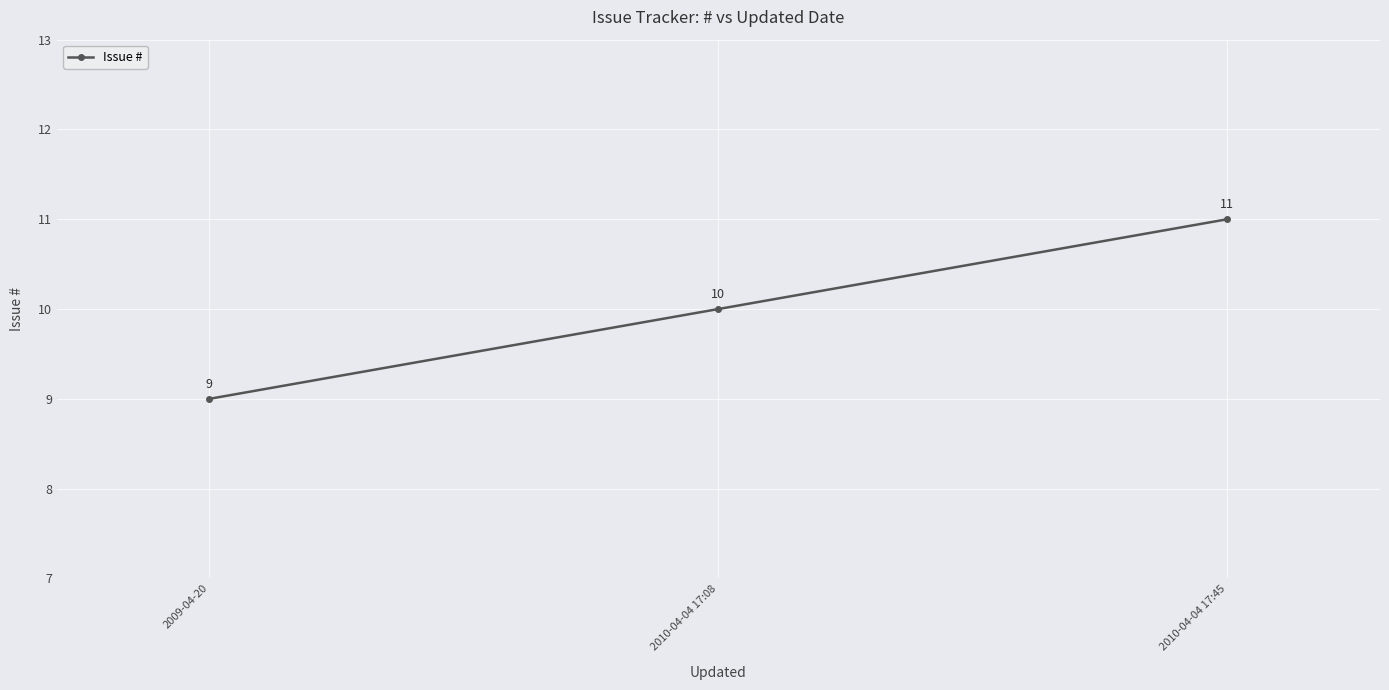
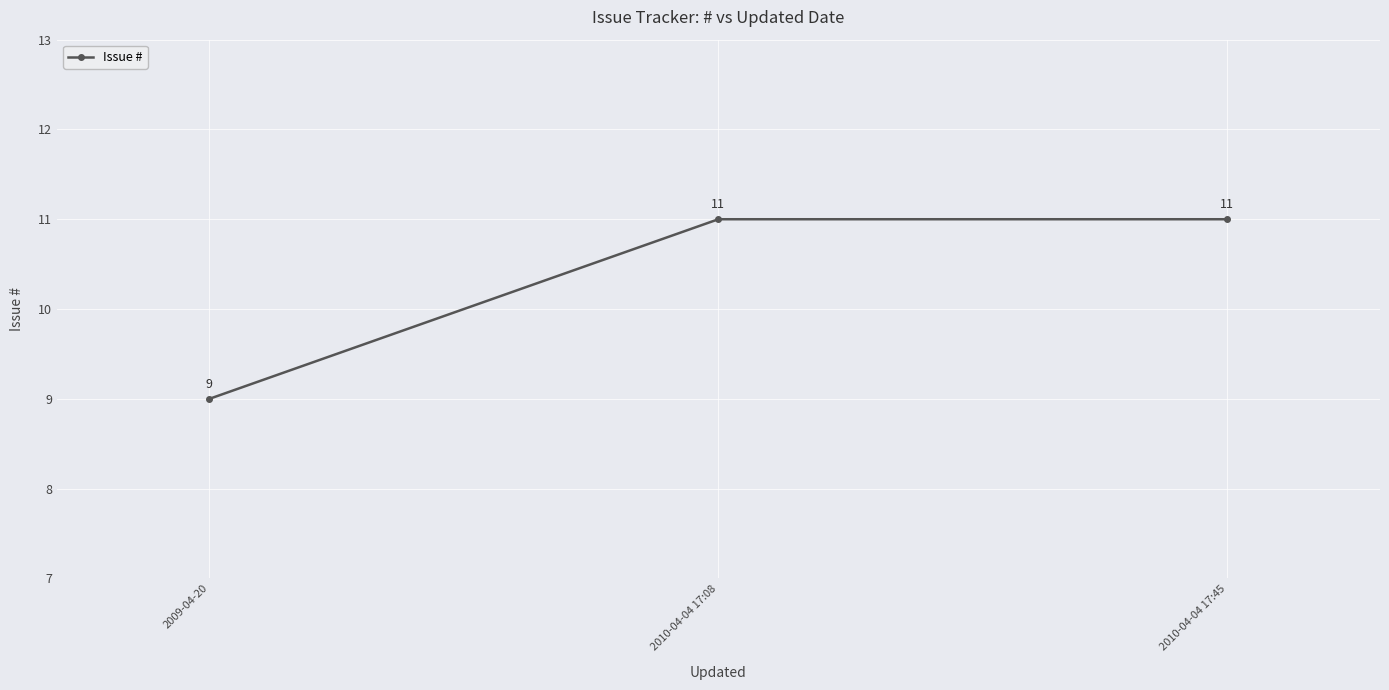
2010-04-04 17:08: 10 -> 11
